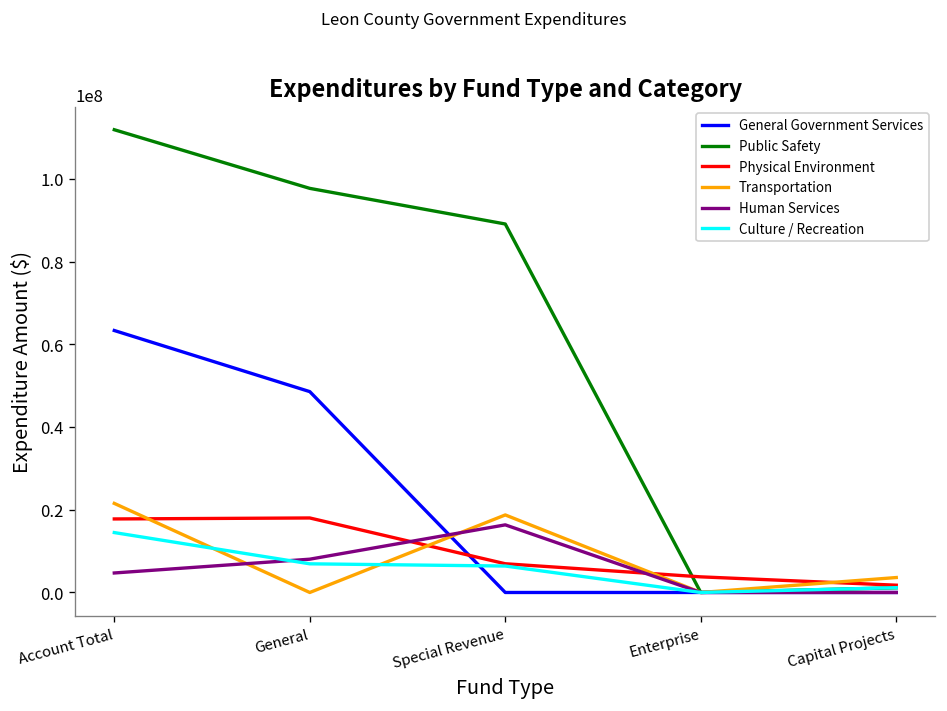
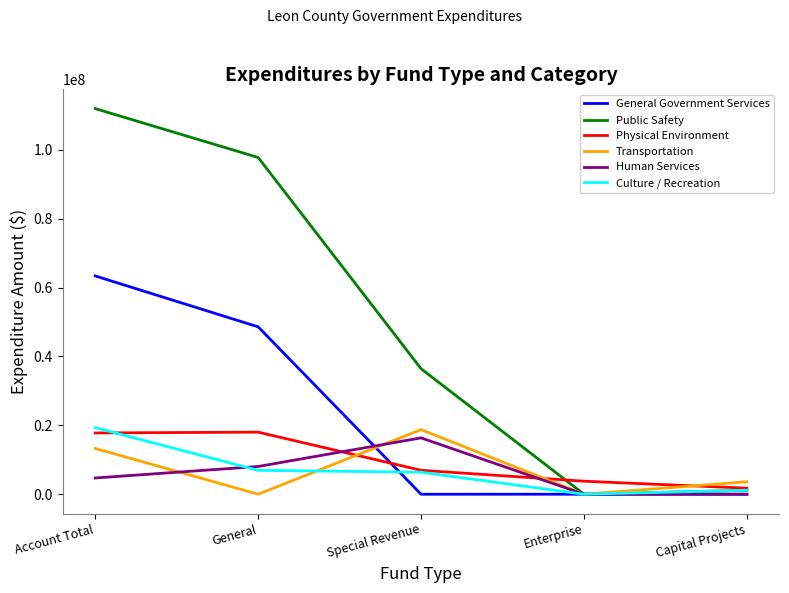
Transportation, Account Total: 22000000 -> 13000000
Culture / Recreation, Account Total: 14000000 -> 19000000
Public Safety, Special Revenue: 89000000 -> 36000000
